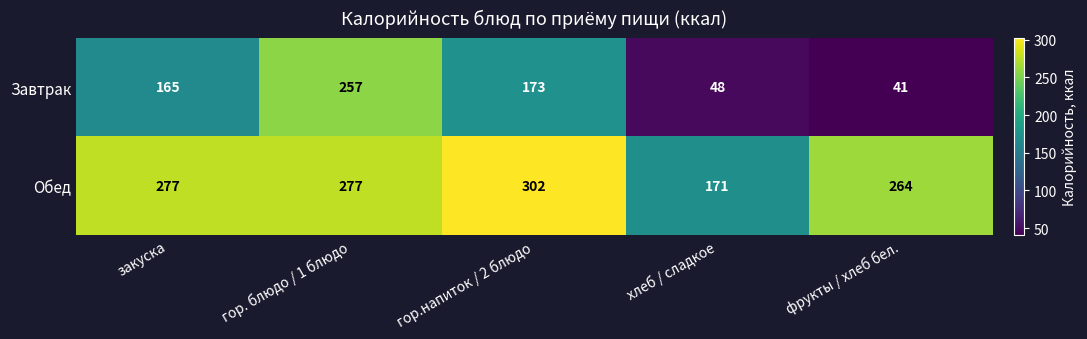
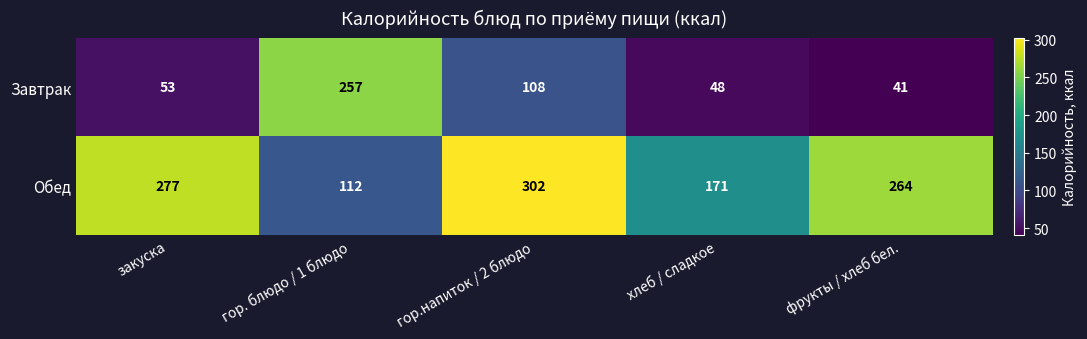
Завтрак, закуска: 165 -> 53
Завтрак, гор.напиток / 2 блюдо: 173 -> 108
Обед, гор. блюдо / 1 блюдо: 277 -> 112
